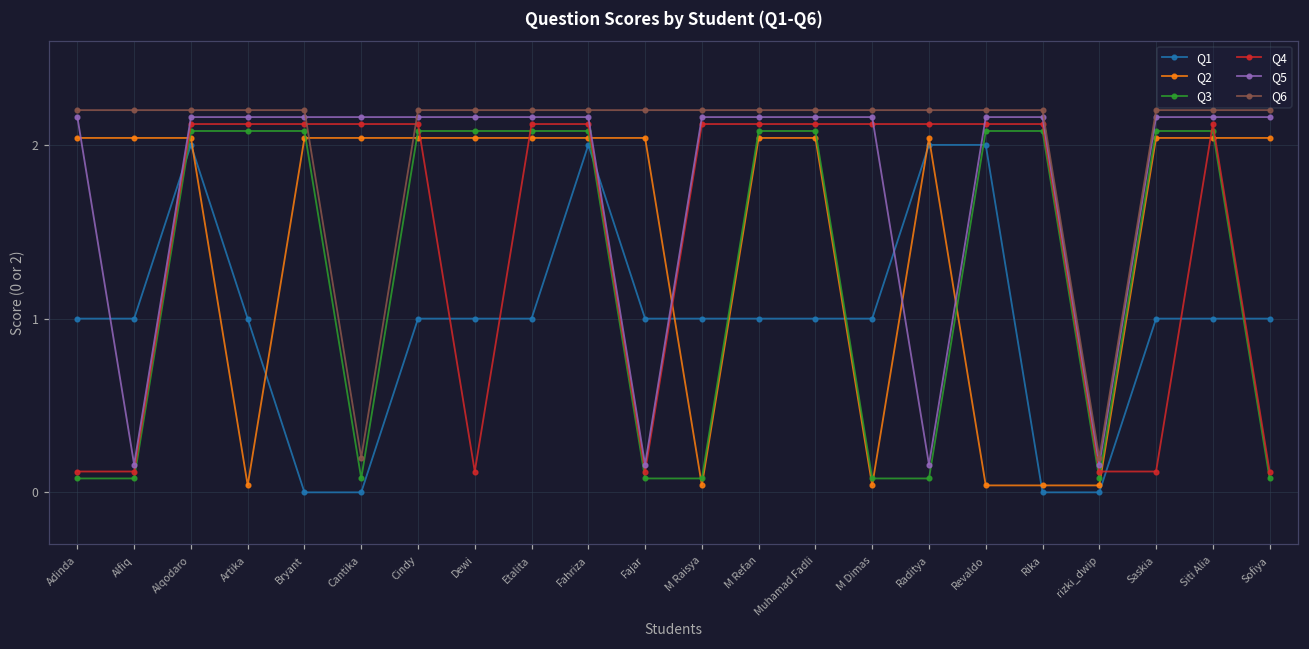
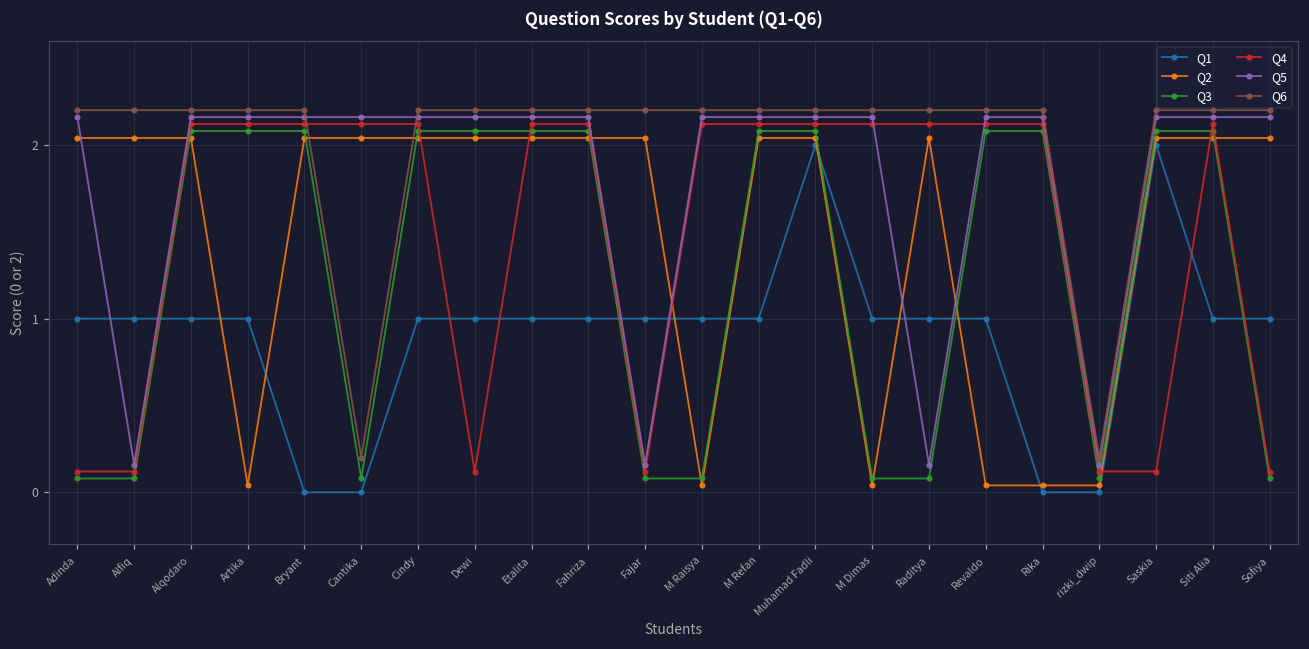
Q1, Alqodaro: 2 -> 1
Q1, Fahriza: 2 -> 1
Q1, Muhamad Fadli: 1 -> 2
Q1, Raditya: 2 -> 1
Q1, Revaldo: 2 -> 1
Q1, Saskia: 1 -> 2
